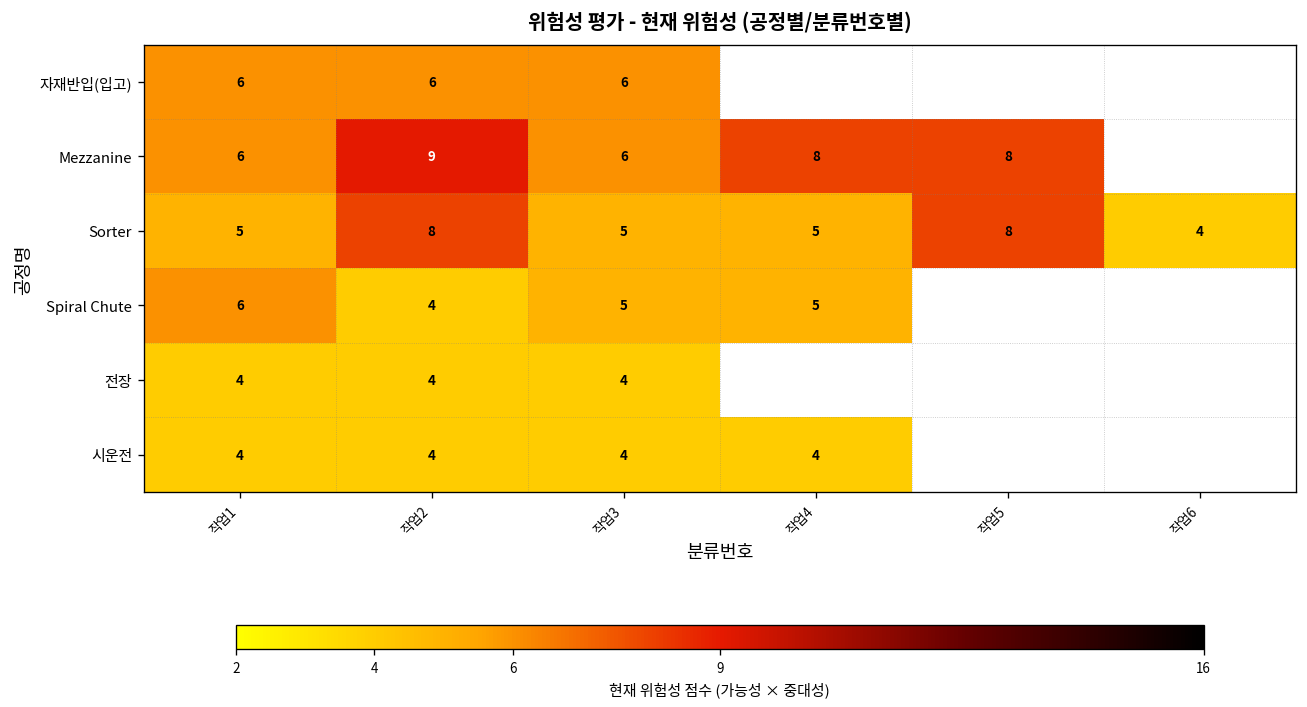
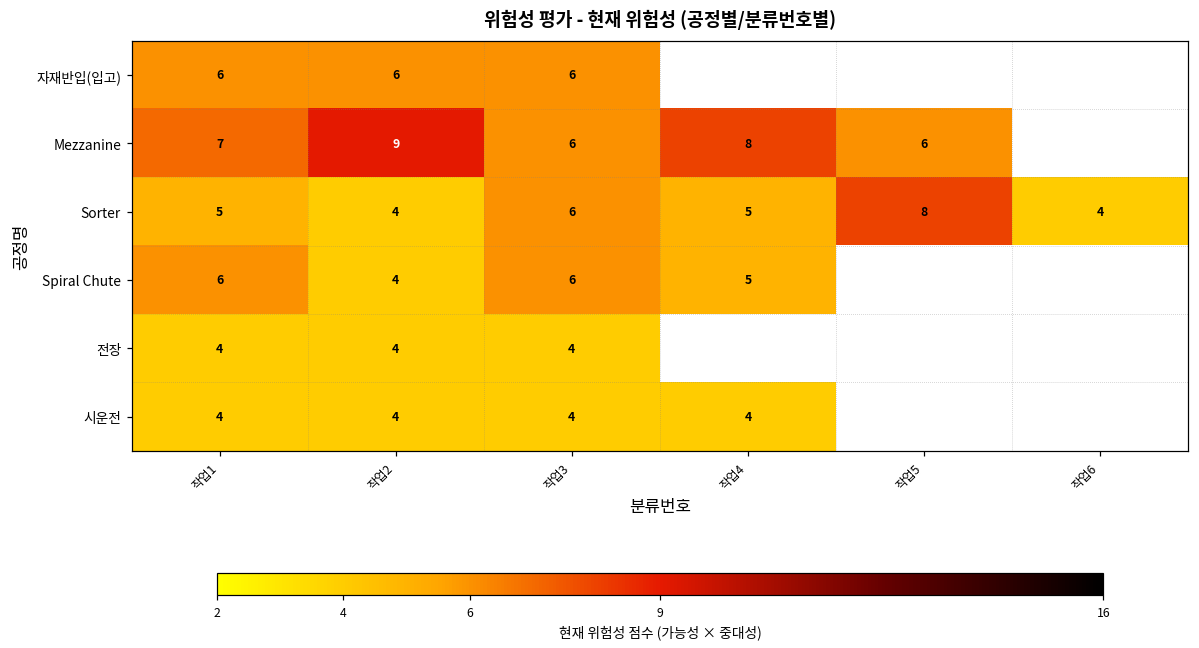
Mezzanine, 작업1: 6 -> 7
Mezzanine, 작업5: 8 -> 6
Sorter, 작업2: 8 -> 4
Sorter, 작업3: 5 -> 6
Spiral Chute, 작업3: 5 -> 6
